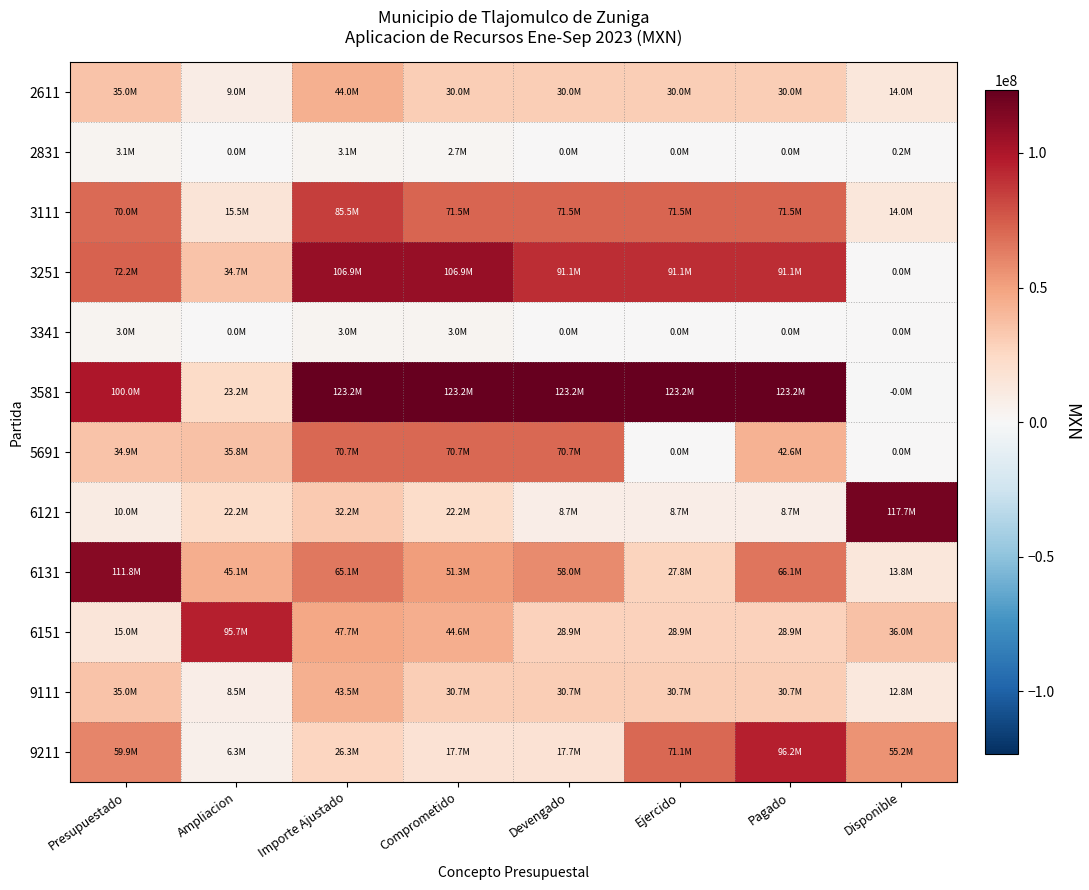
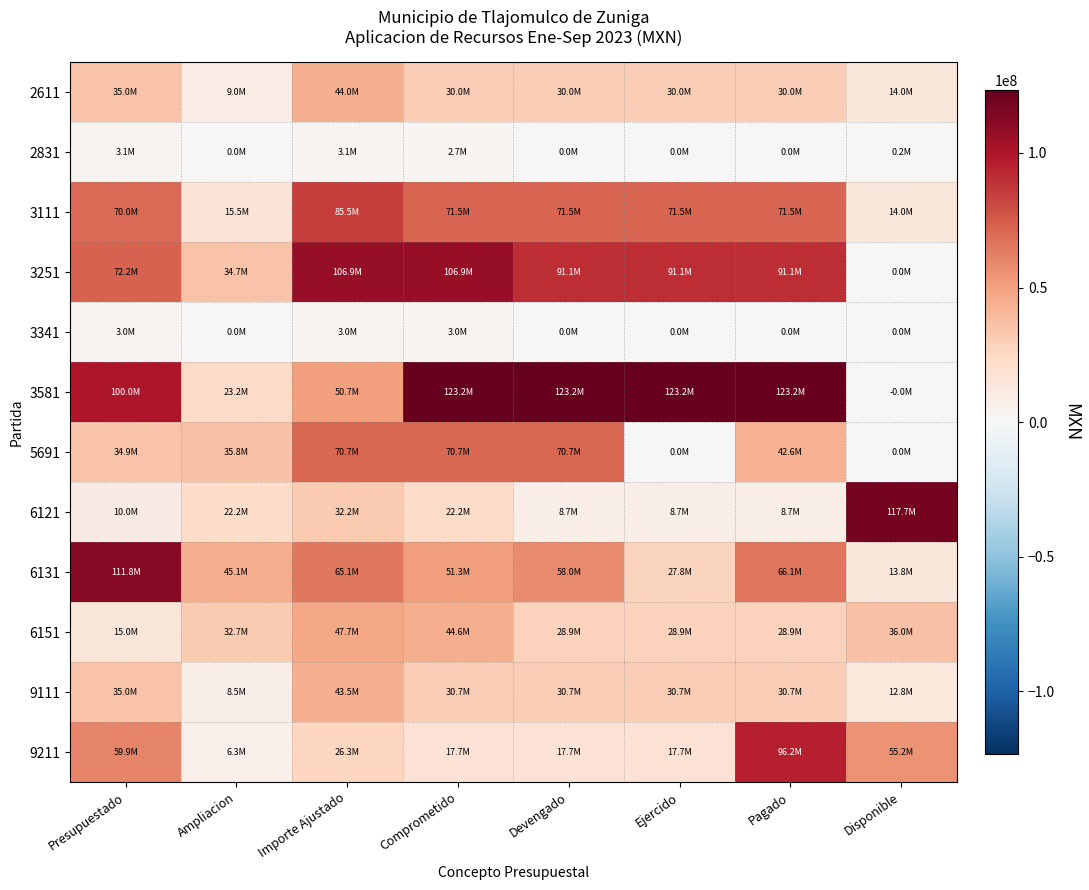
3581, Importe Ajustado: 123.2M -> 50.7M
6151, Ampliacion: 95.7M -> 32.7M
9211, Ejercido: 71.1M -> 17.7M
